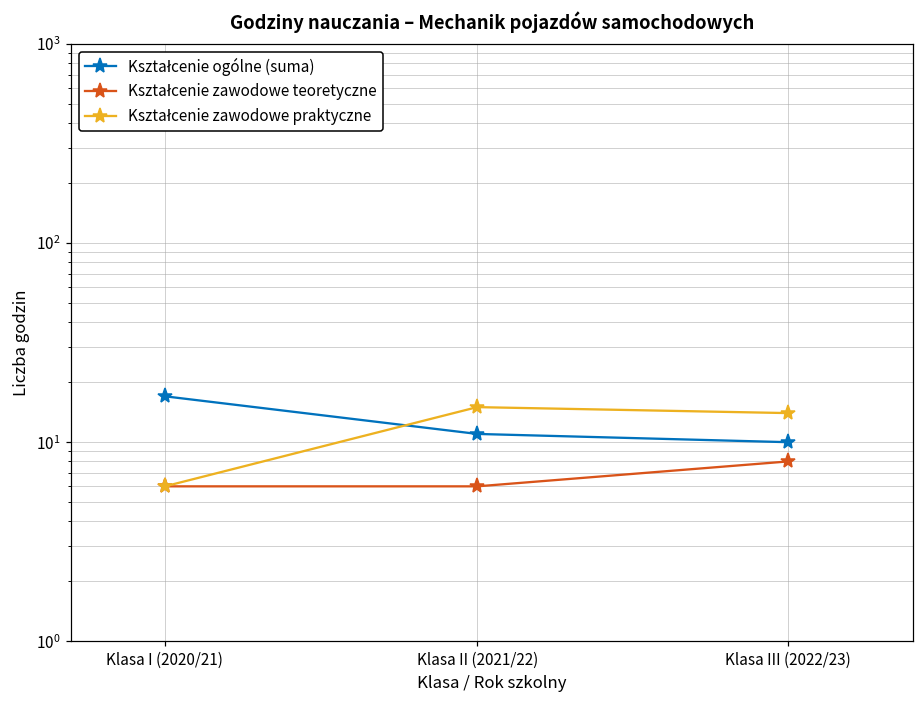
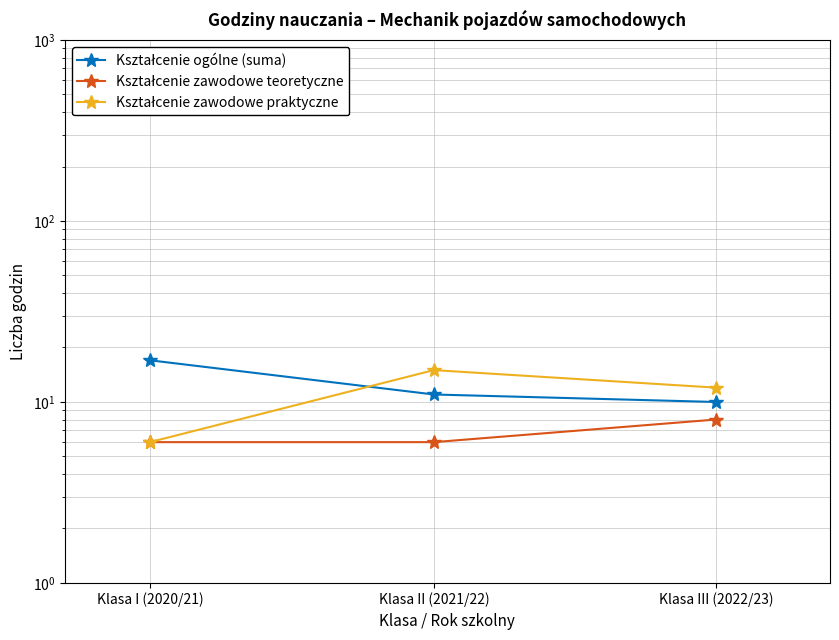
Kształcenie zawodowe praktyczne, Klasa III (2022/23): 14 -> 12
